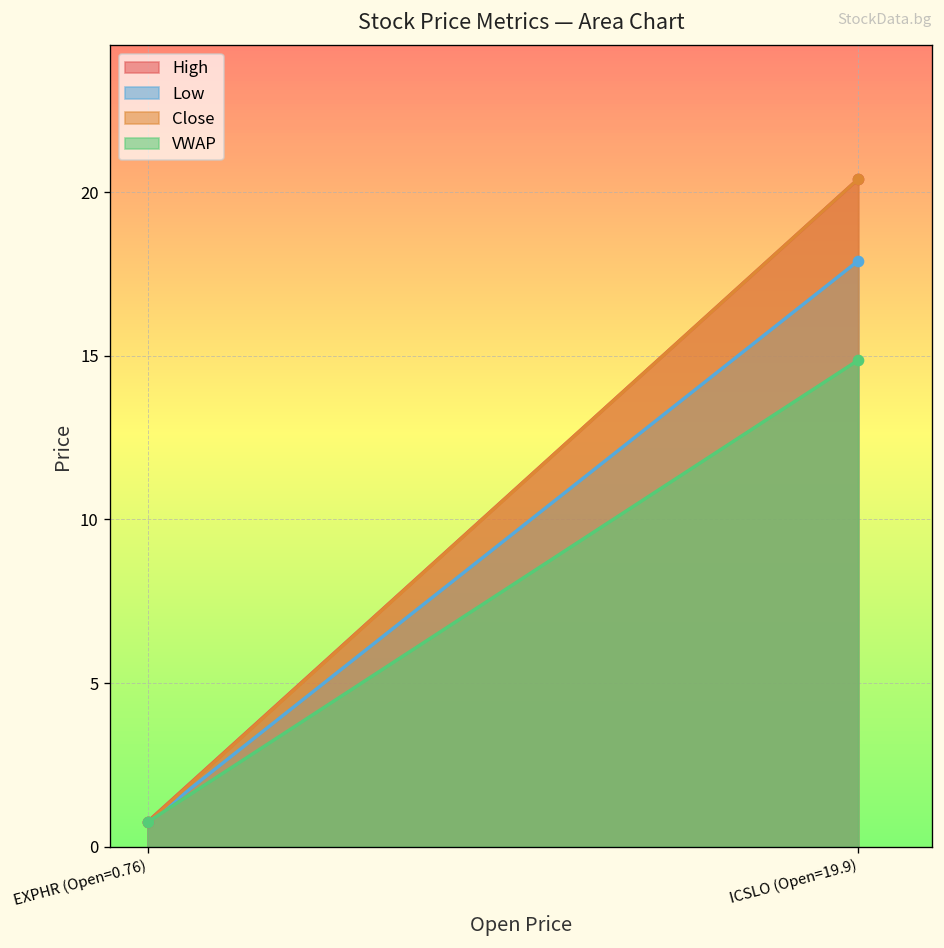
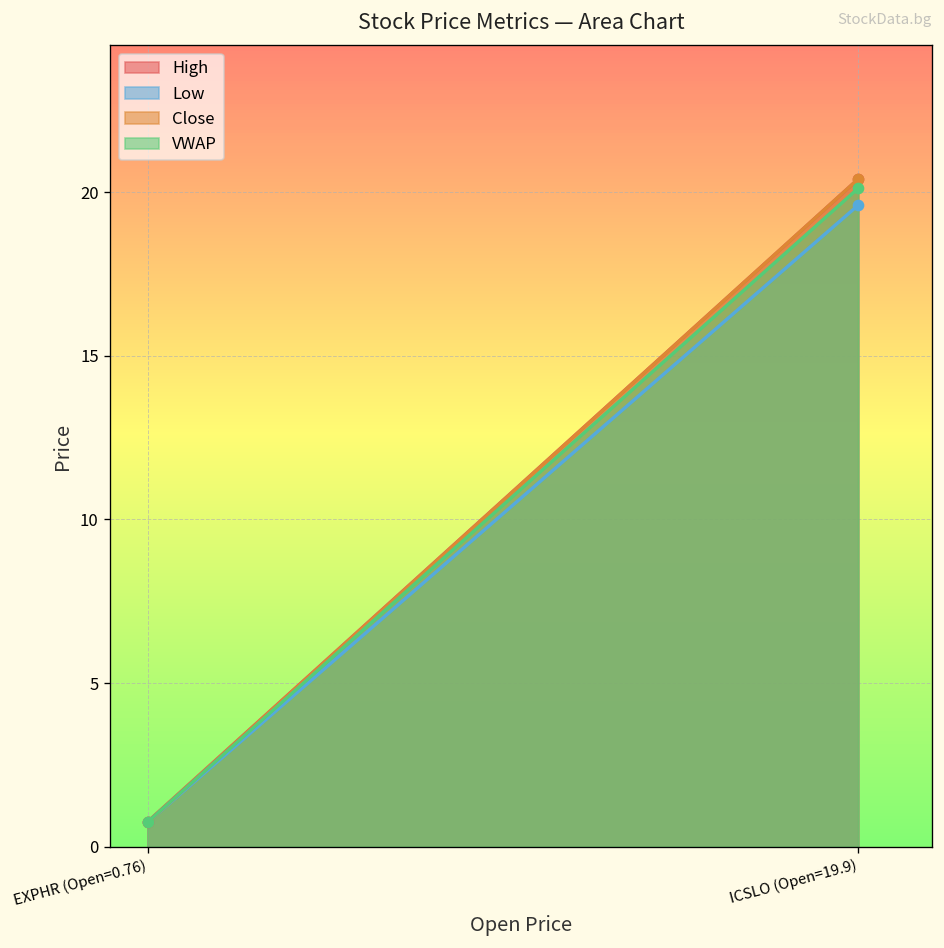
Low, ICSLO (Open=19.9): 17.9 -> 19.6
VWAP, ICSLO (Open=19.9): 14.9 -> 20.1
